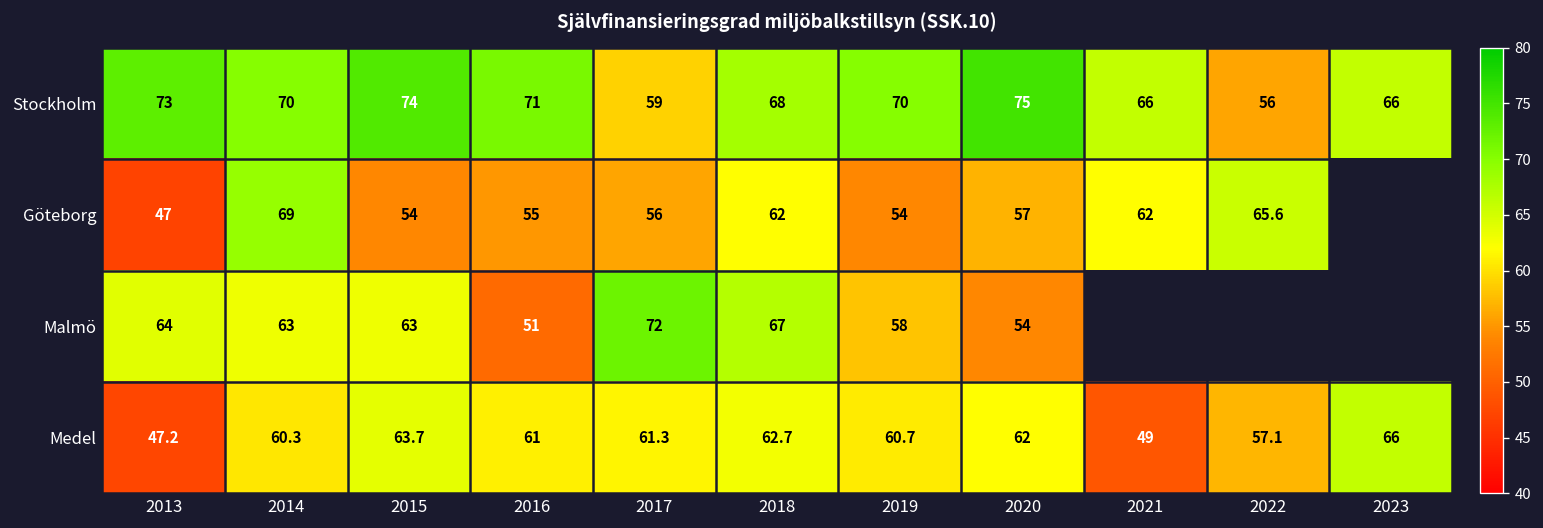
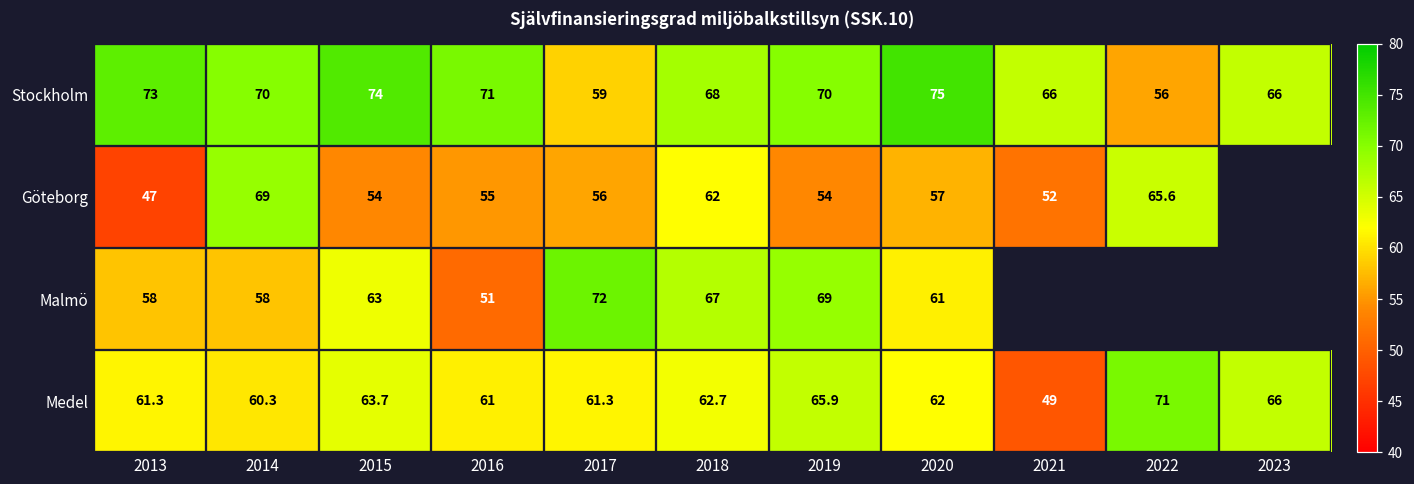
Göteborg, 2021: 62 -> 52
Malmö, 2013: 64 -> 58
Malmö, 2014: 63 -> 58
Malmö, 2019: 58 -> 69
Malmö, 2020: 54 -> 61
Medel, 2013: 47.2 -> 61.3
Medel, 2019: 60.7 -> 65.9
Medel, 2022: 57.1 -> 71
